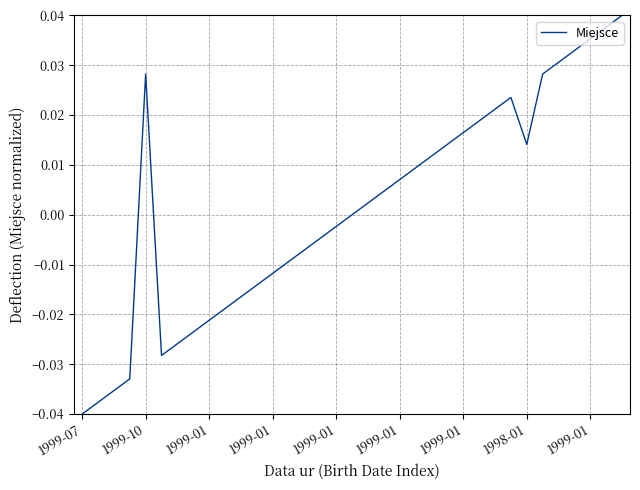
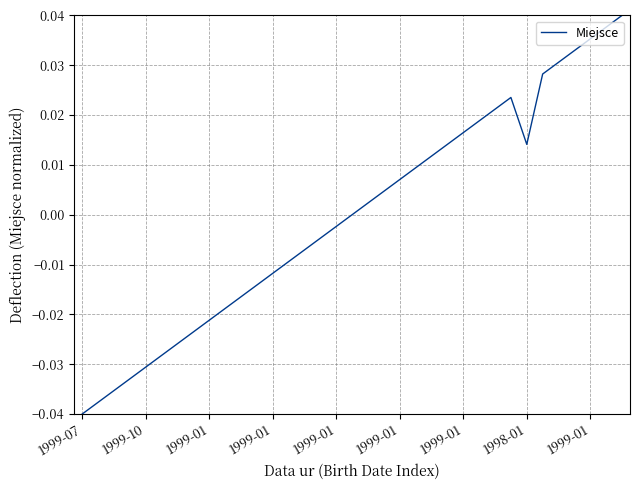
1999-10: 0.028 -> -0.031
